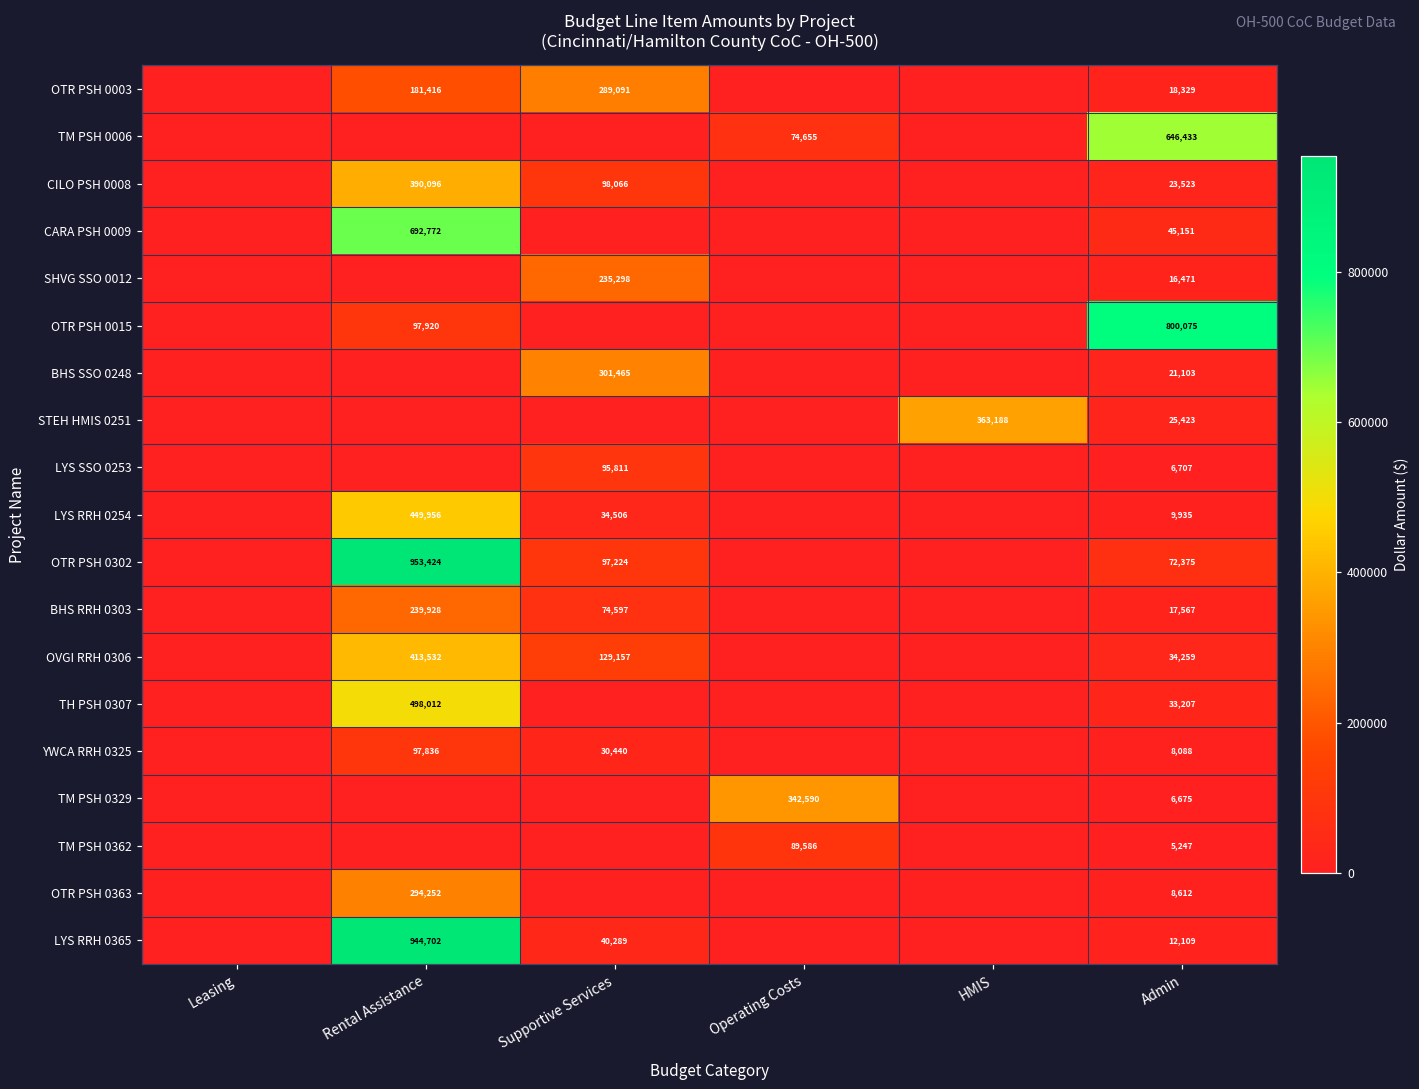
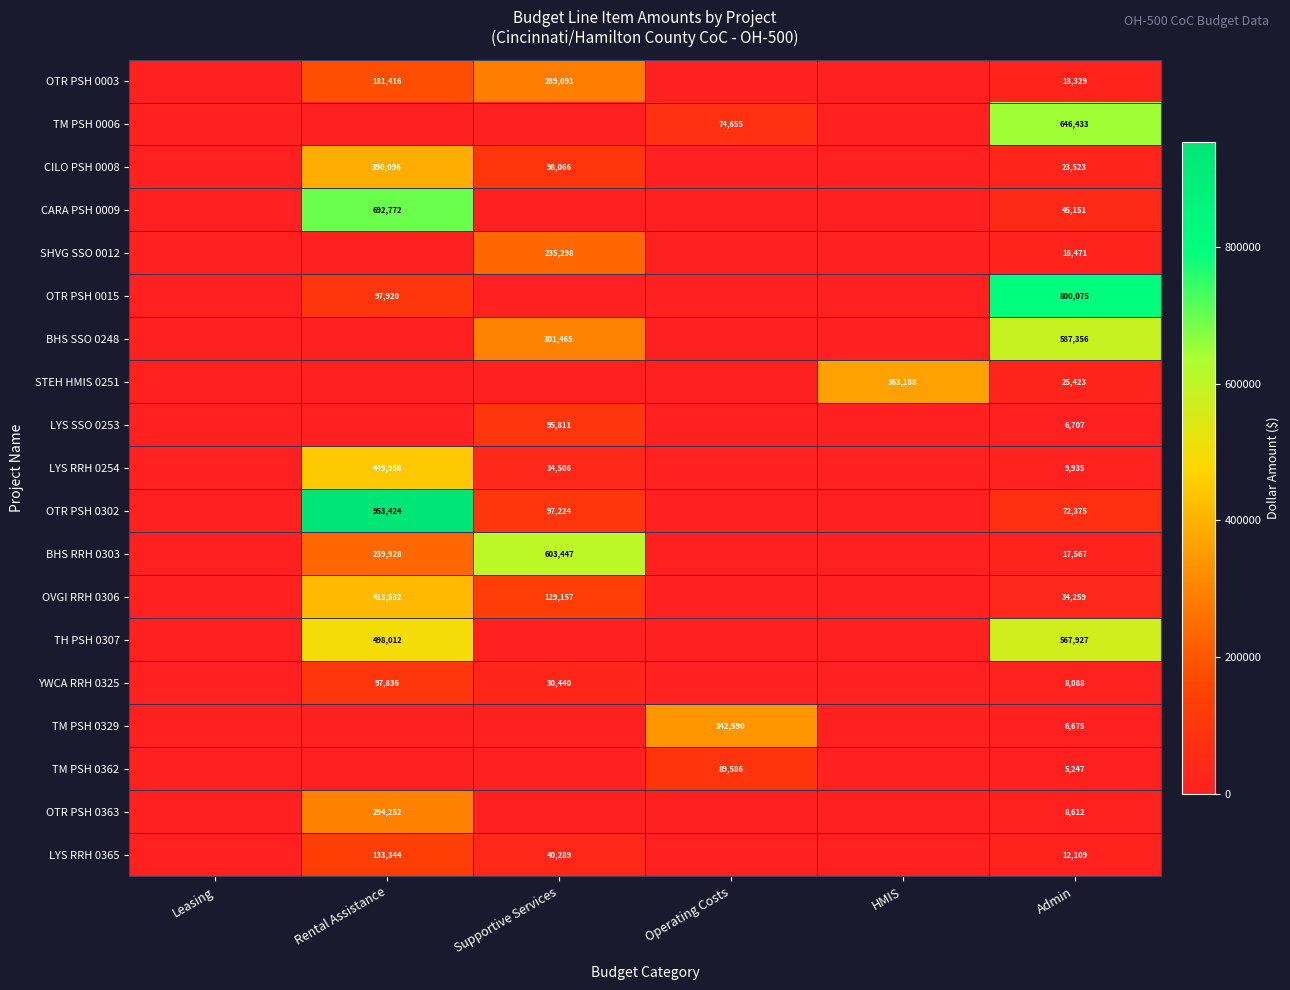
BHS SSO 0248, Admin: 21,103 -> 587,356
BHS RRH 0303, Supportive Services: 74,597 -> 603,447
TH PSH 0307, Admin: 33,207 -> 567,927
LYS RRH 0365, Rental Assistance: 944,702 -> 133,344
